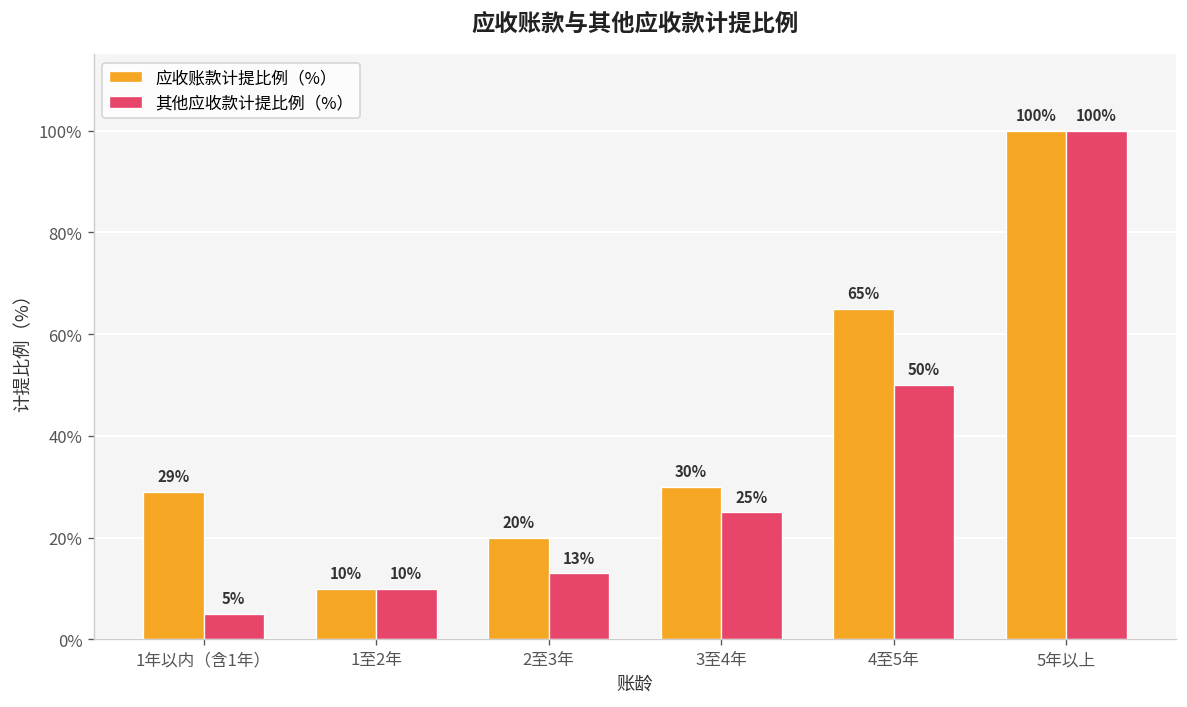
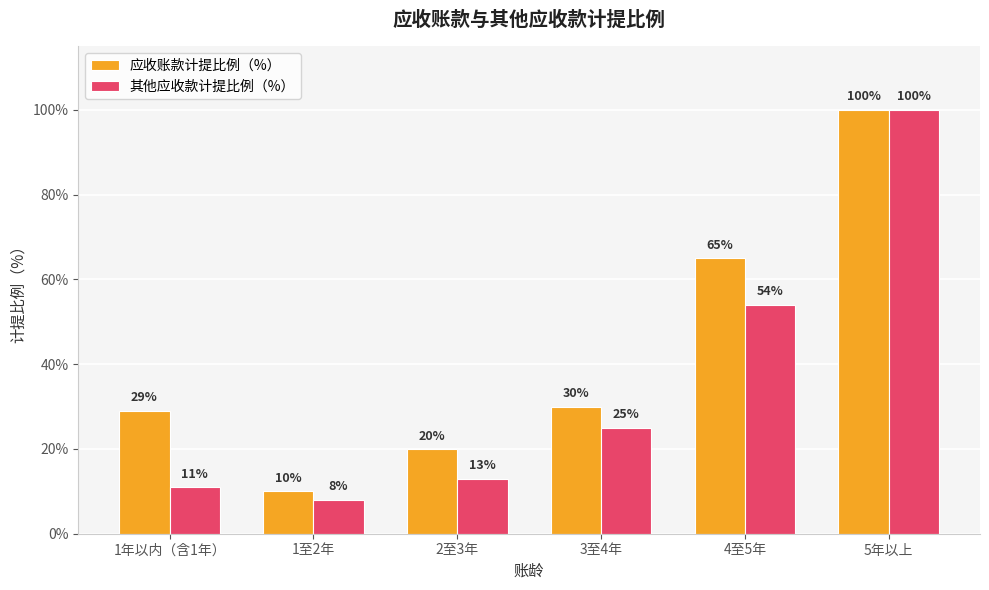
其他应收款计提比例（%）, 1年以内（含1年）: 5% -> 11%
其他应收款计提比例（%）, 1至2年: 10% -> 8%
其他应收款计提比例（%）, 4至5年: 50% -> 54%
